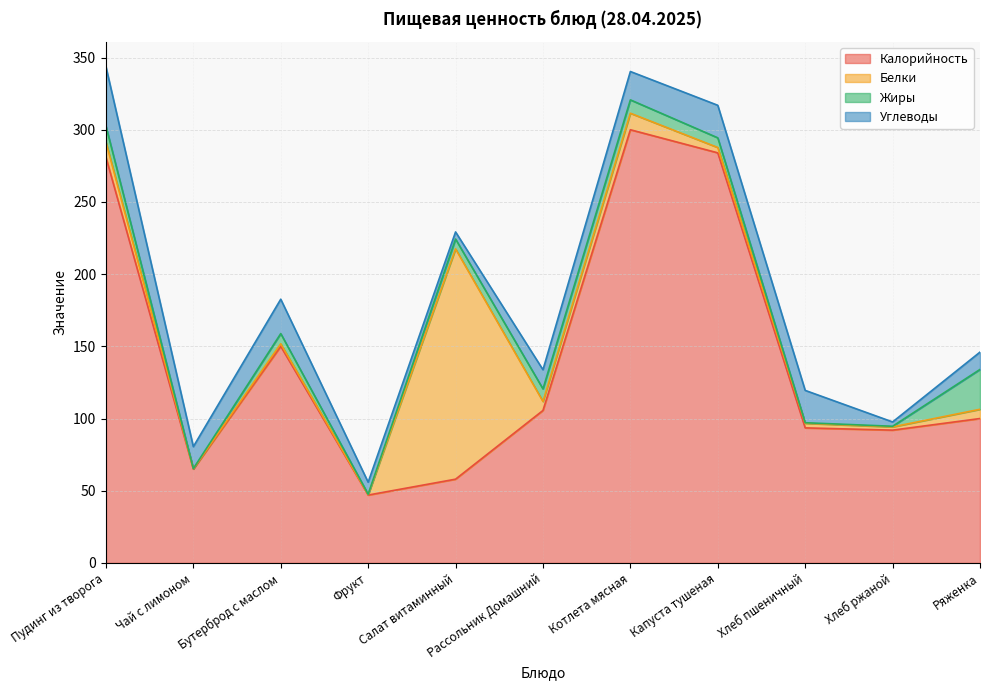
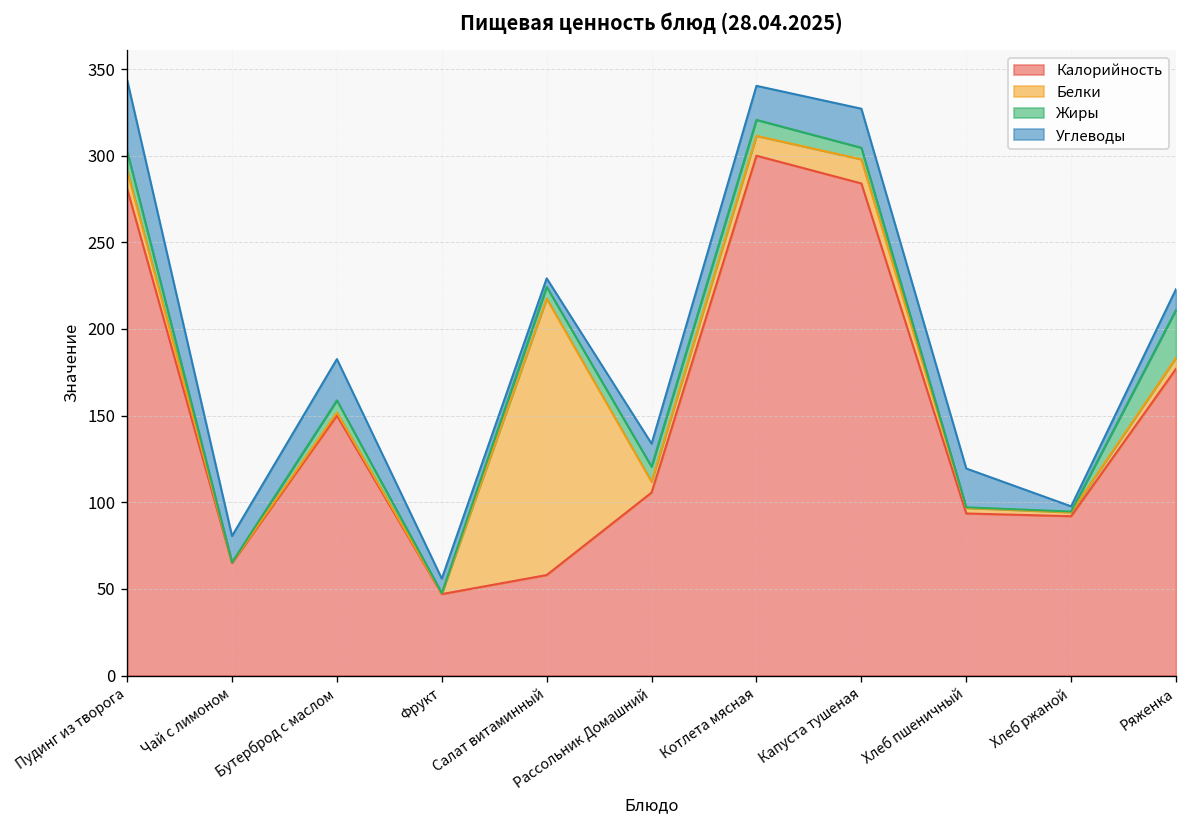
Белки, Капуста тушеная: 4 -> 14
Калорийность, Ряженка: 100 -> 177
